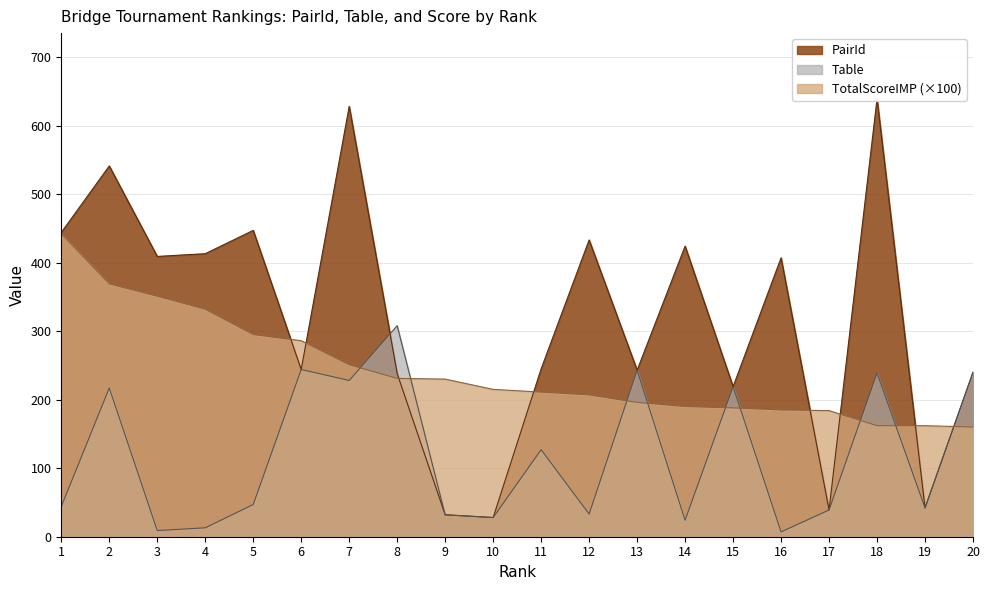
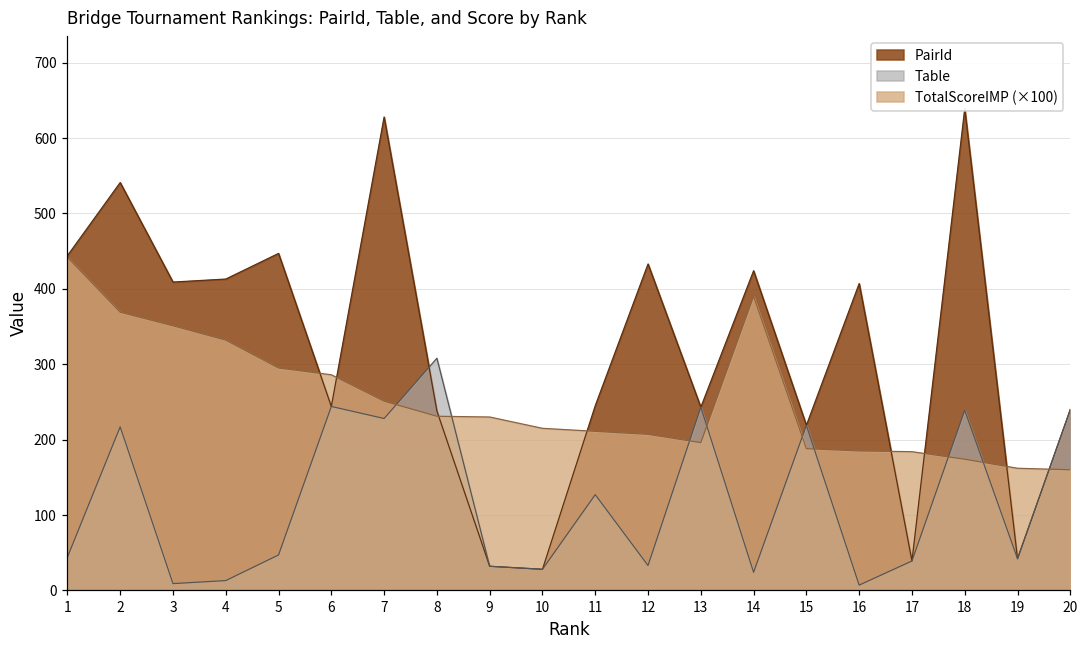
TotalScoreIMP (×100), 14: 190 -> 390
TotalScoreIMP (×100), 18: 160 -> 170
